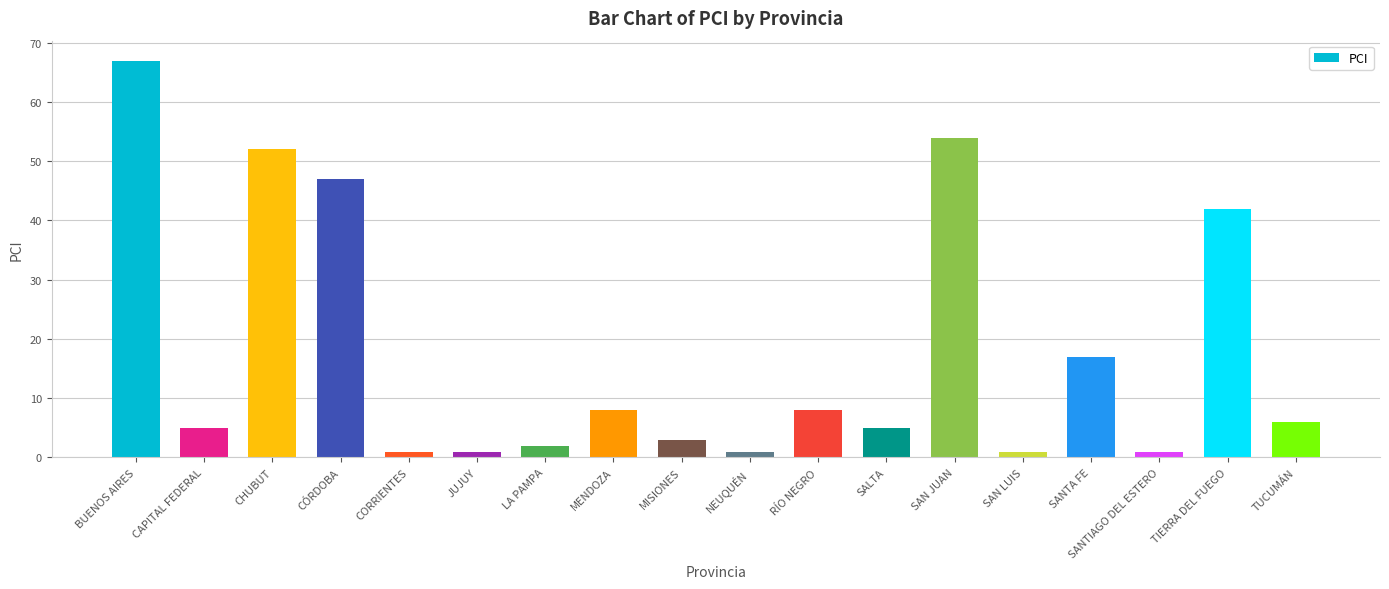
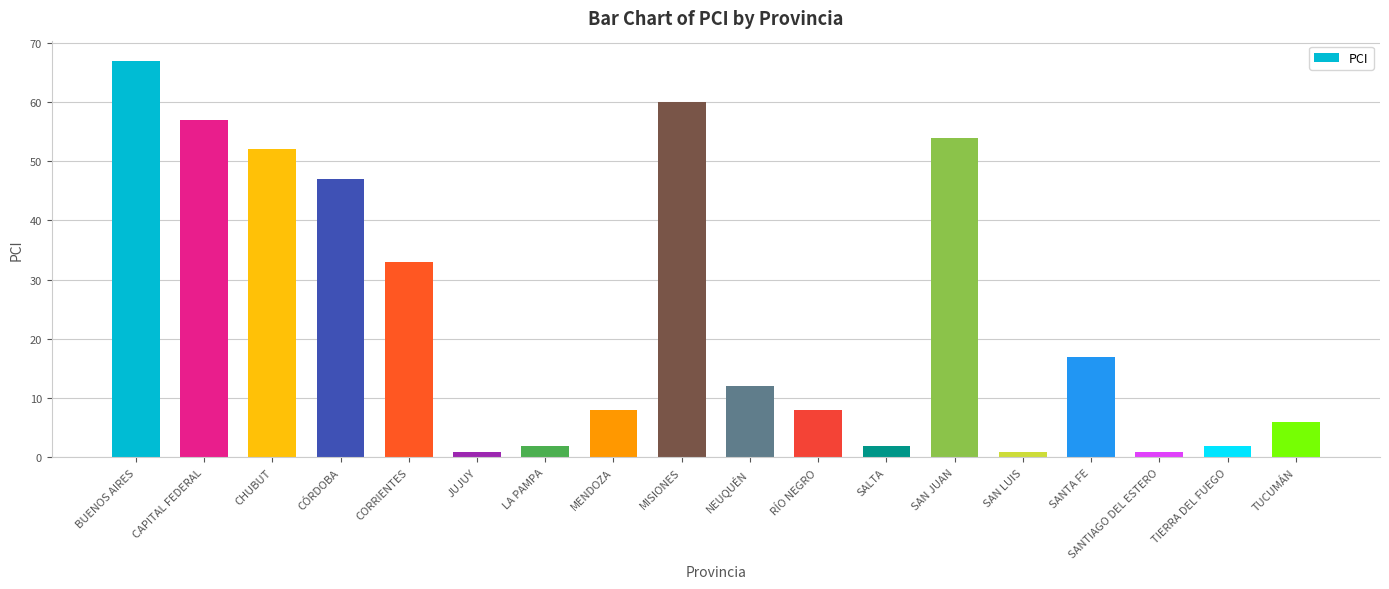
CAPITAL FEDERAL: 5 -> 57
CORRIENTES: 1 -> 33
MISIONES: 3 -> 60
NEUQUÉN: 1 -> 12
SALTA: 5 -> 2
TIERRA DEL FUEGO: 42 -> 2
